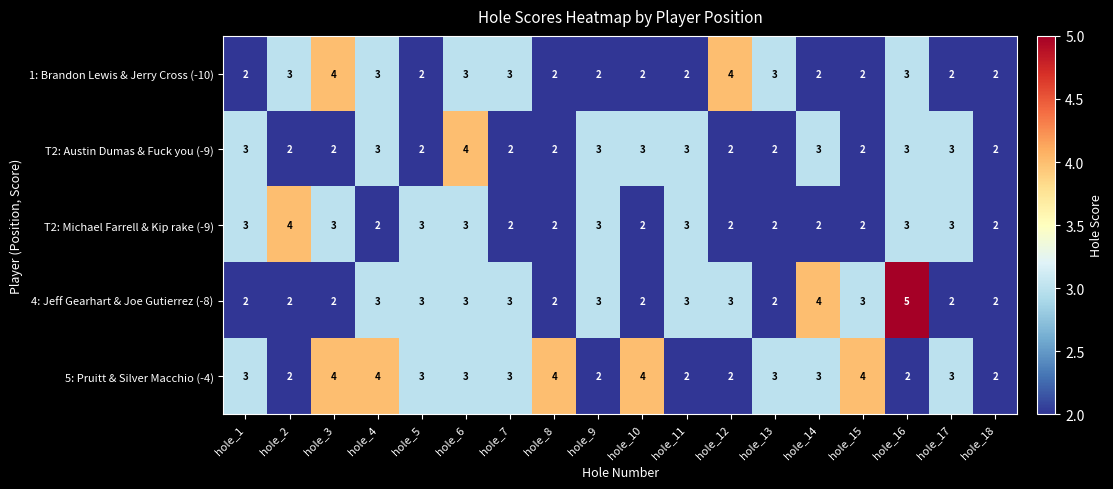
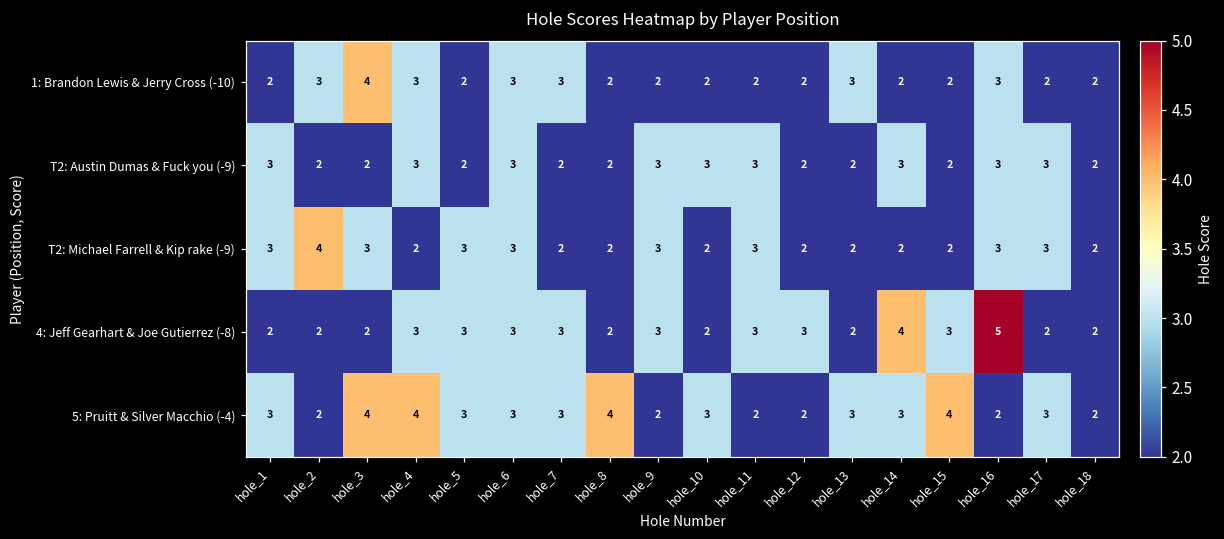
1: Brandon Lewis & Jerry Cross (-10), hole_12: 4 -> 2
T2: Austin Dumas & Fuck you (-9), hole_6: 4 -> 3
5: Pruitt & Silver Macchio (-4), hole_10: 4 -> 3
